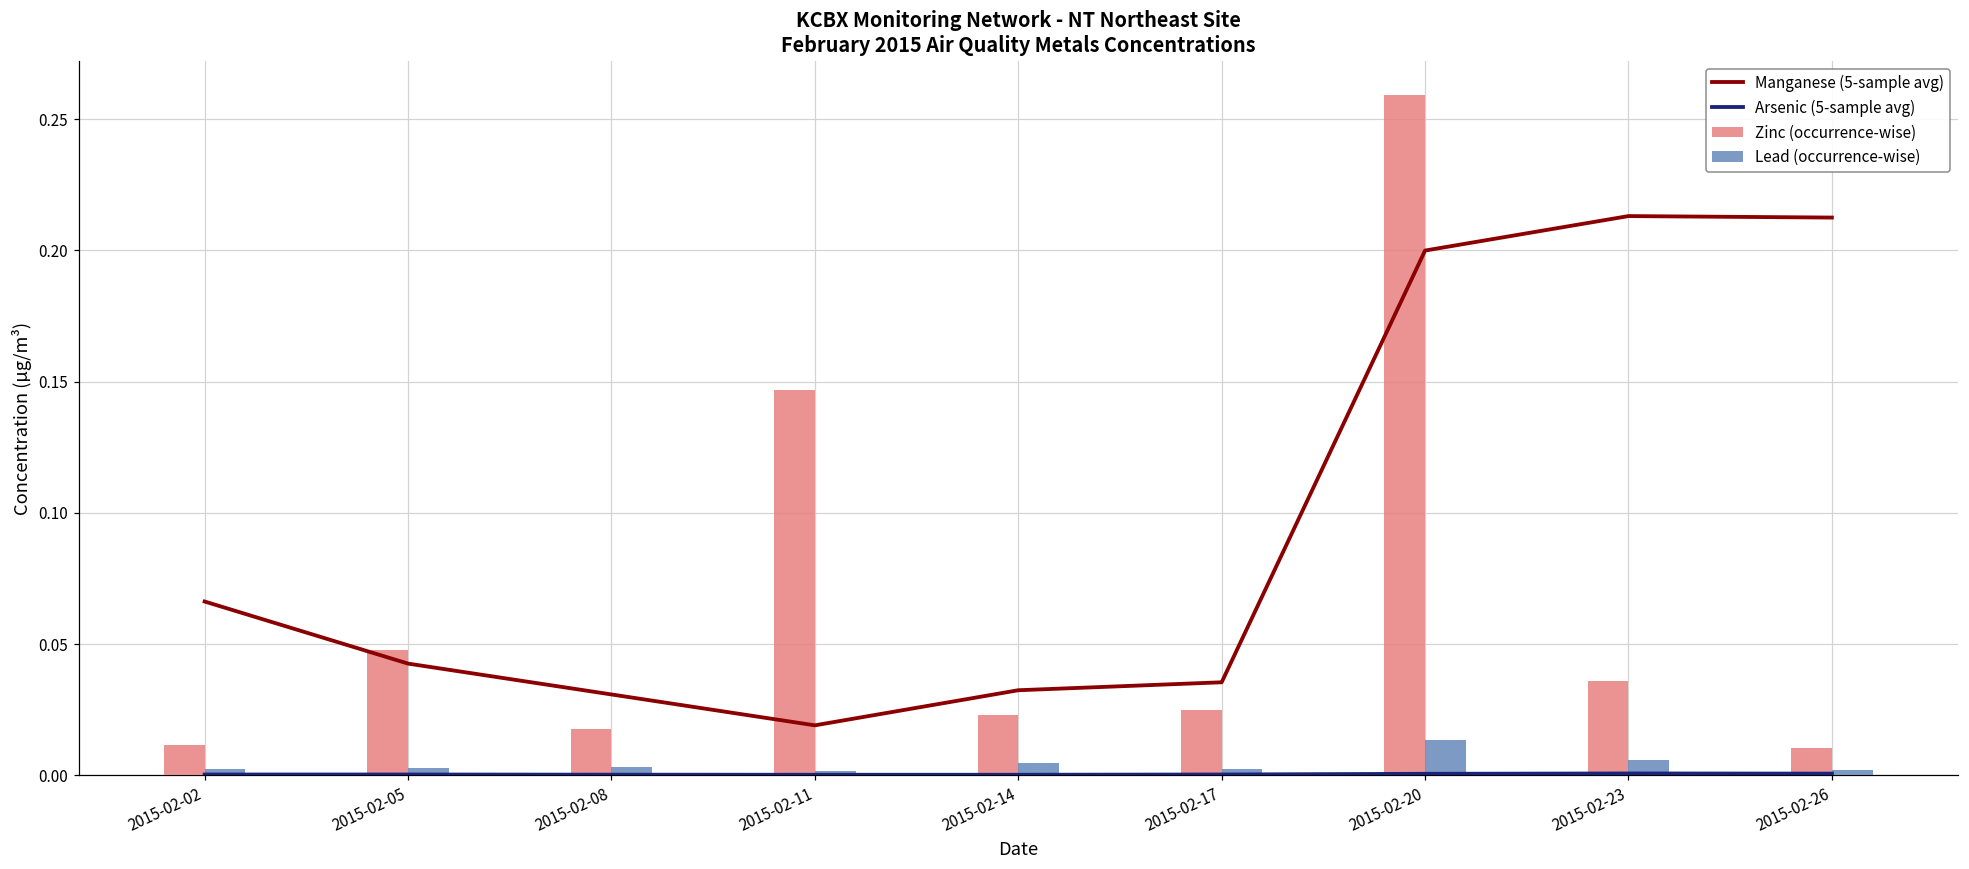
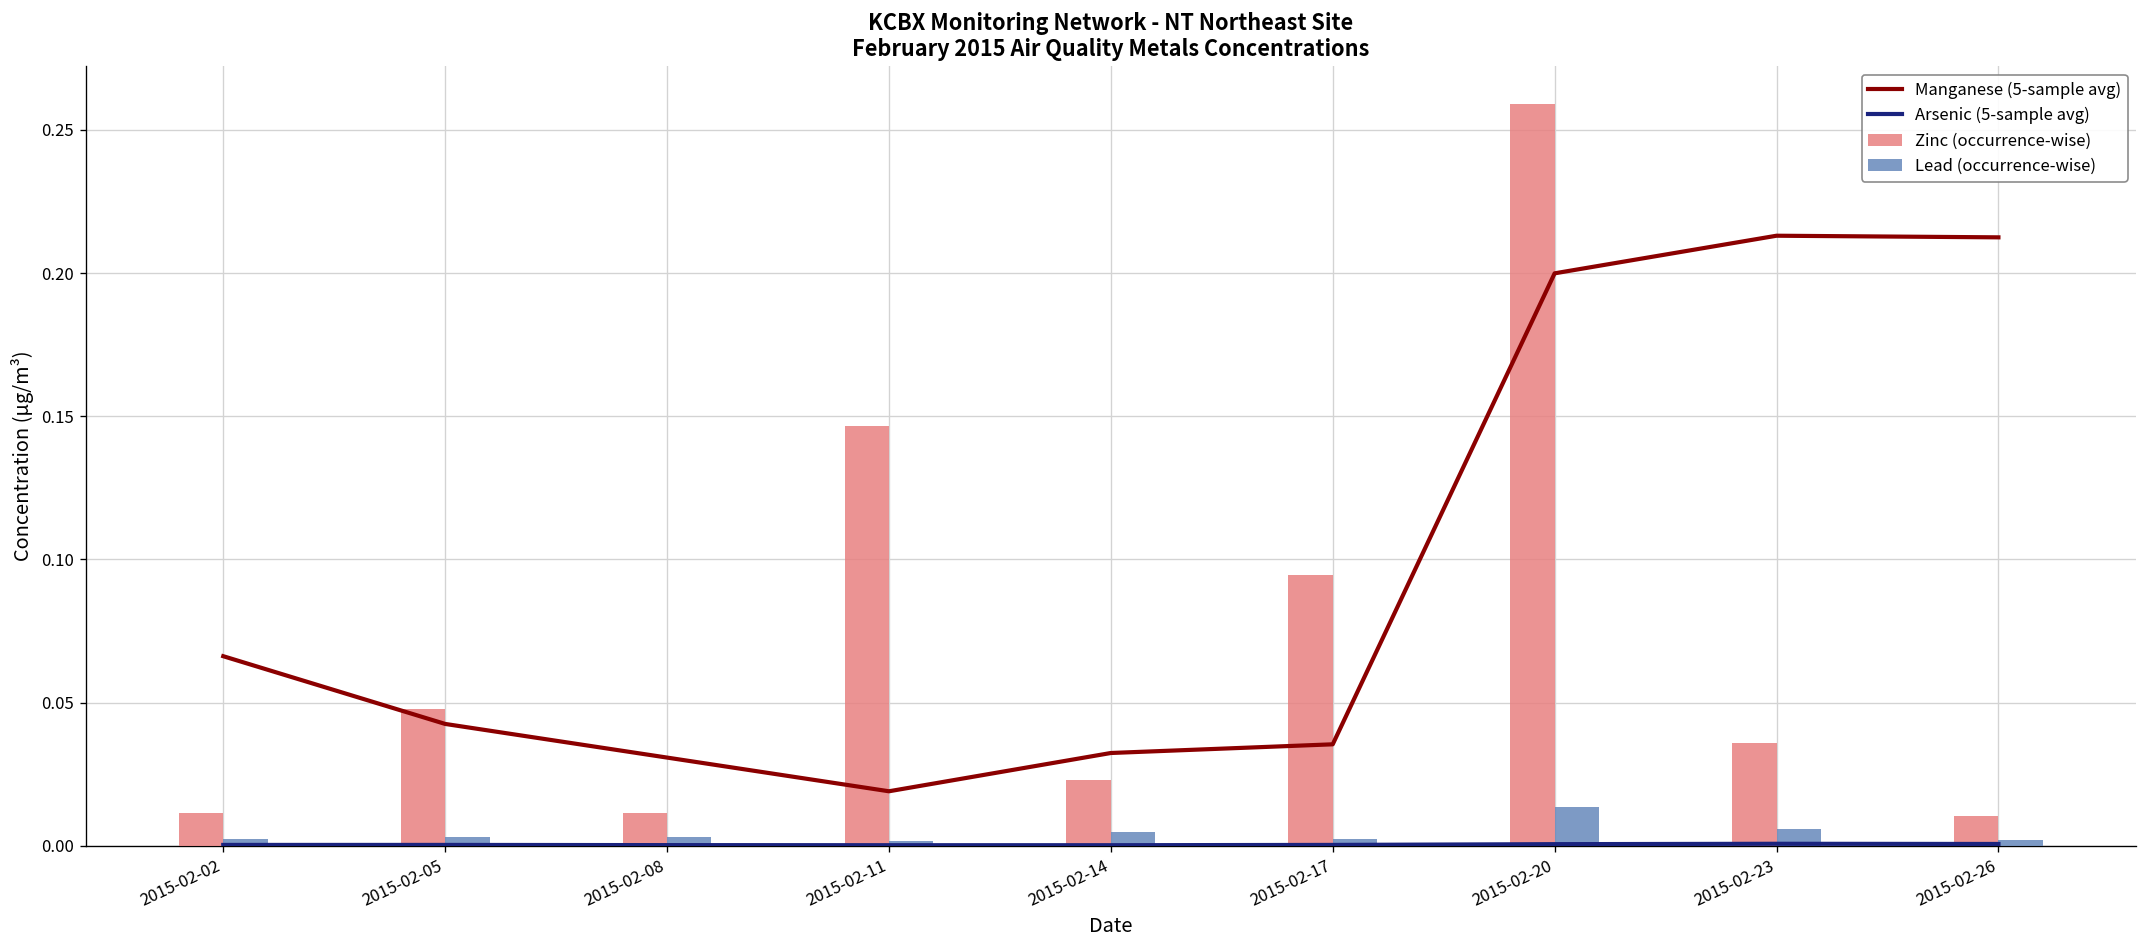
Zinc (occurrence-wise), 2015-02-08: 0.018 -> 0.012
Zinc (occurrence-wise), 2015-02-17: 0.025 -> 0.095
